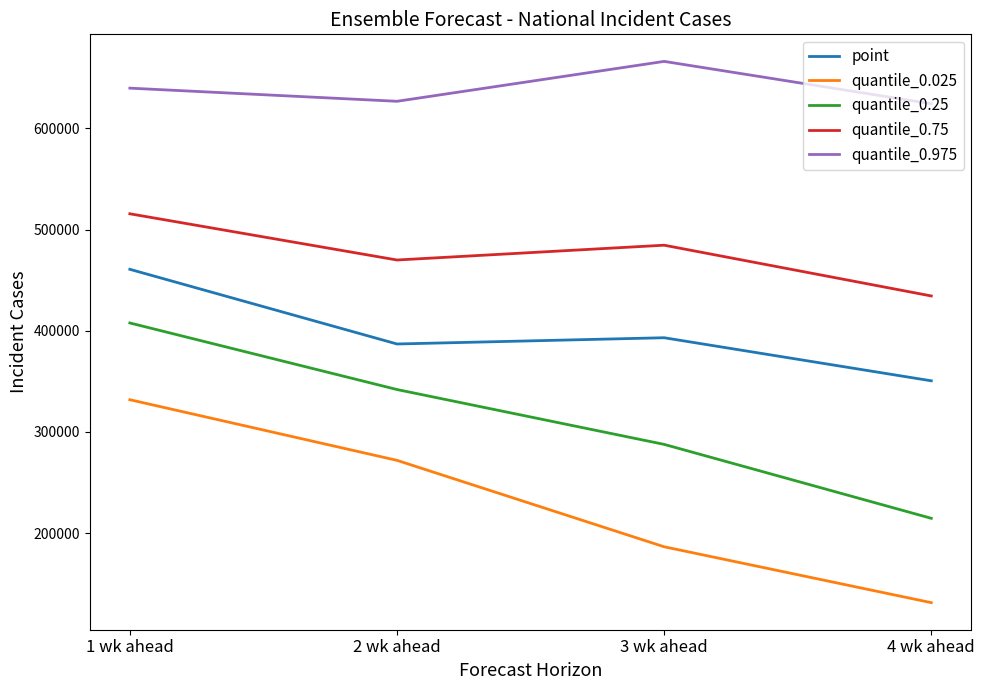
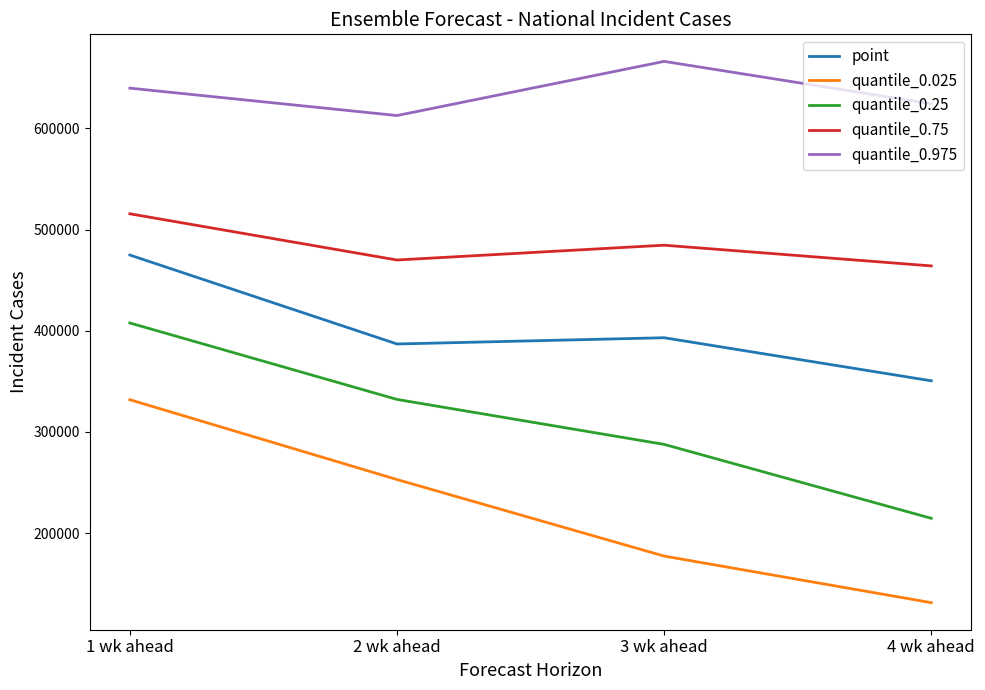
point, 1 wk ahead: 461000 -> 475000
quantile_0.025, 2 wk ahead: 272000 -> 253000
quantile_0.25, 2 wk ahead: 342000 -> 332000
quantile_0.975, 2 wk ahead: 627000 -> 613000
quantile_0.025, 3 wk ahead: 186000 -> 177000
quantile_0.75, 4 wk ahead: 434000 -> 464000
